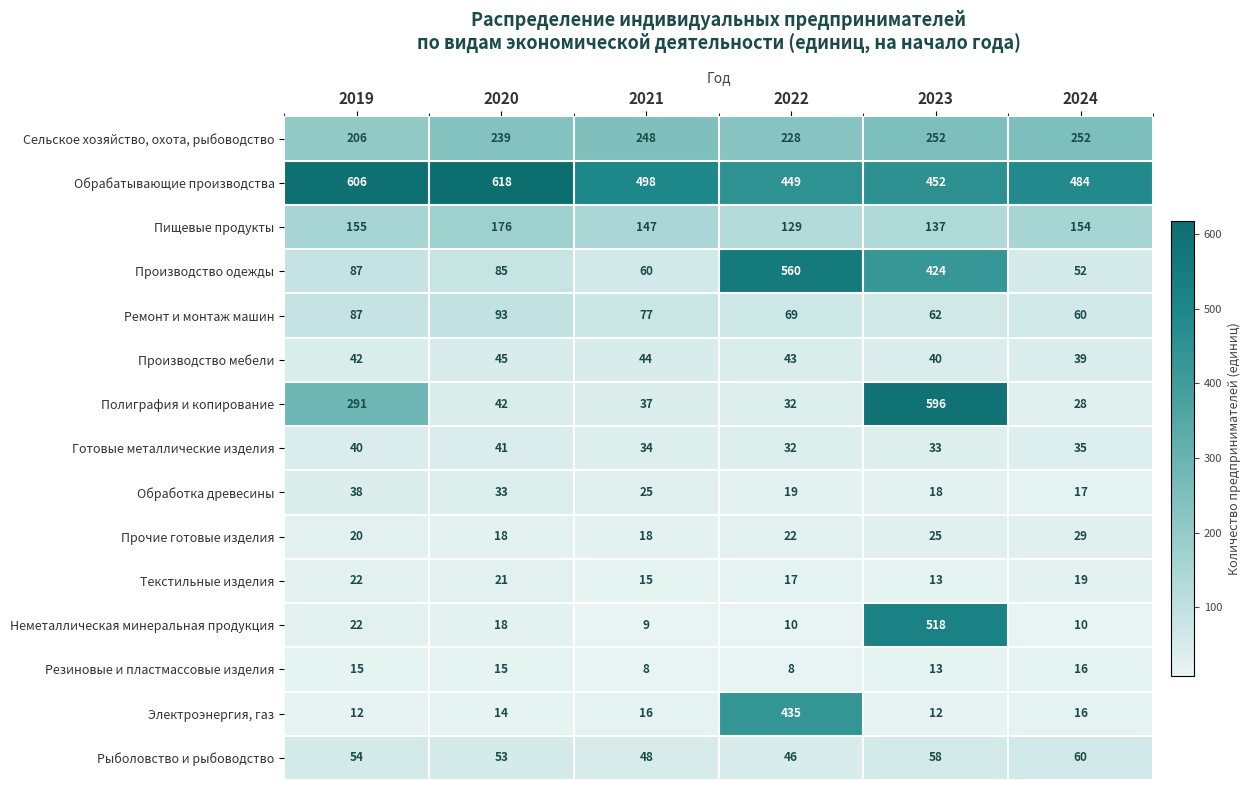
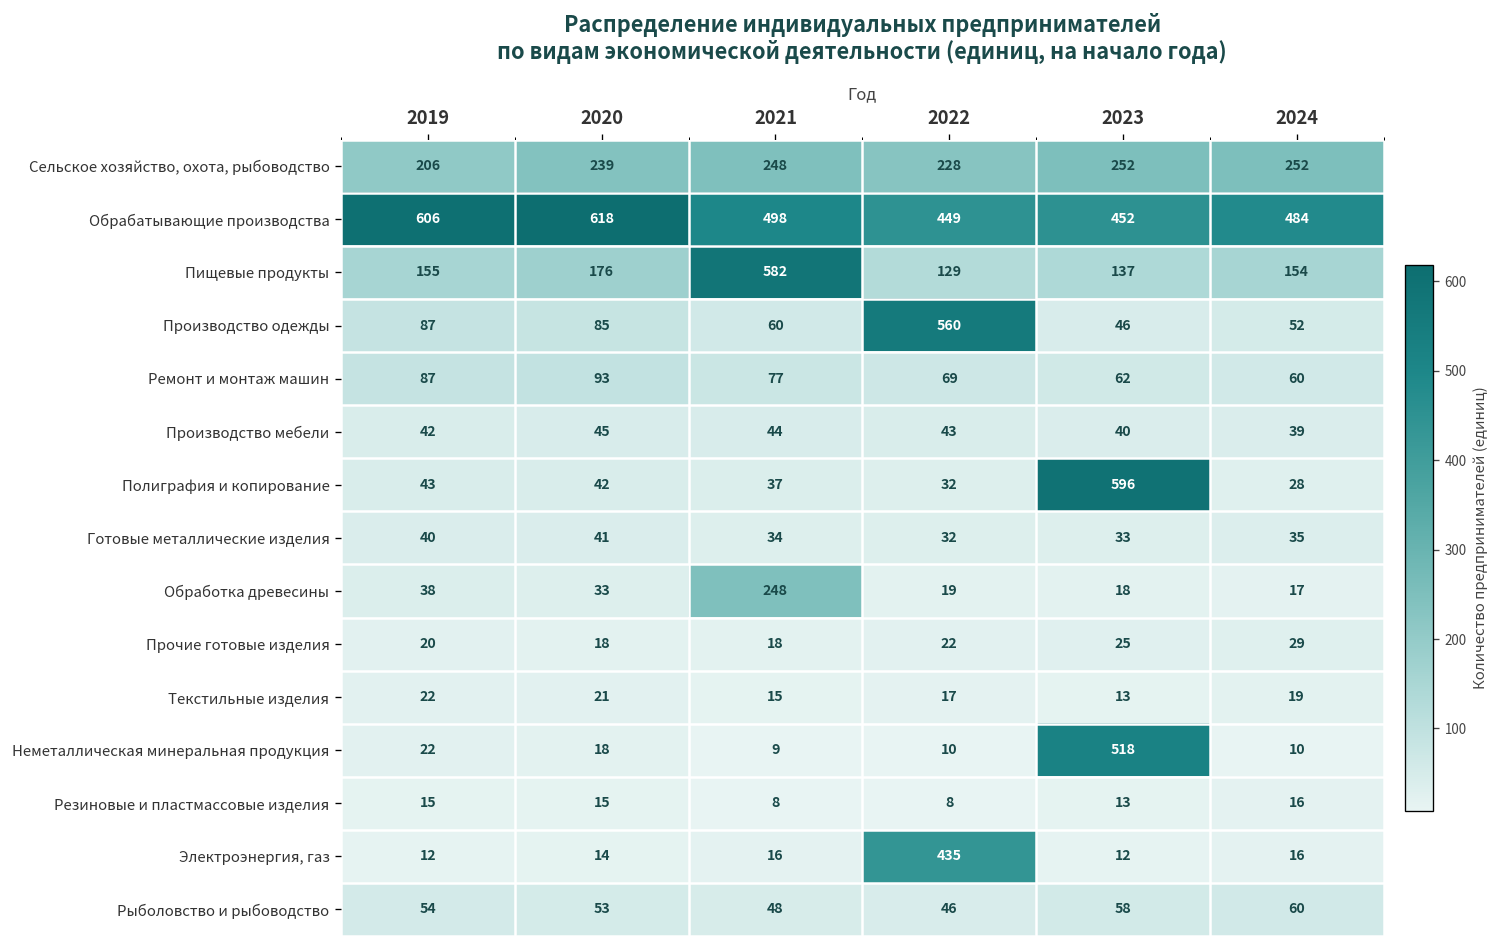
Пищевые продукты, 2021: 147 -> 582
Производство одежды, 2023: 424 -> 46
Полиграфия и копирование, 2019: 291 -> 43
Обработка древесины, 2021: 25 -> 248
